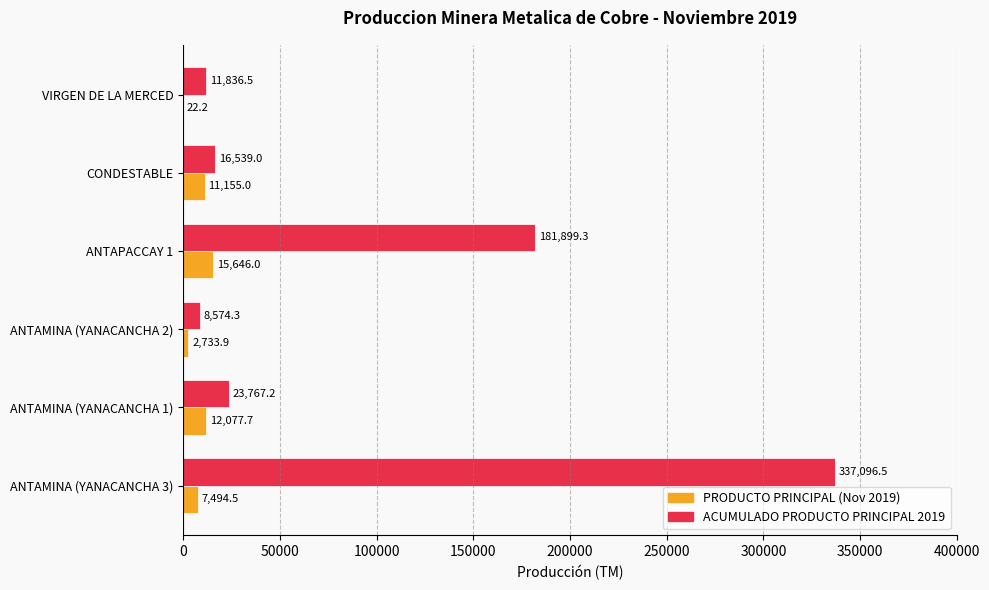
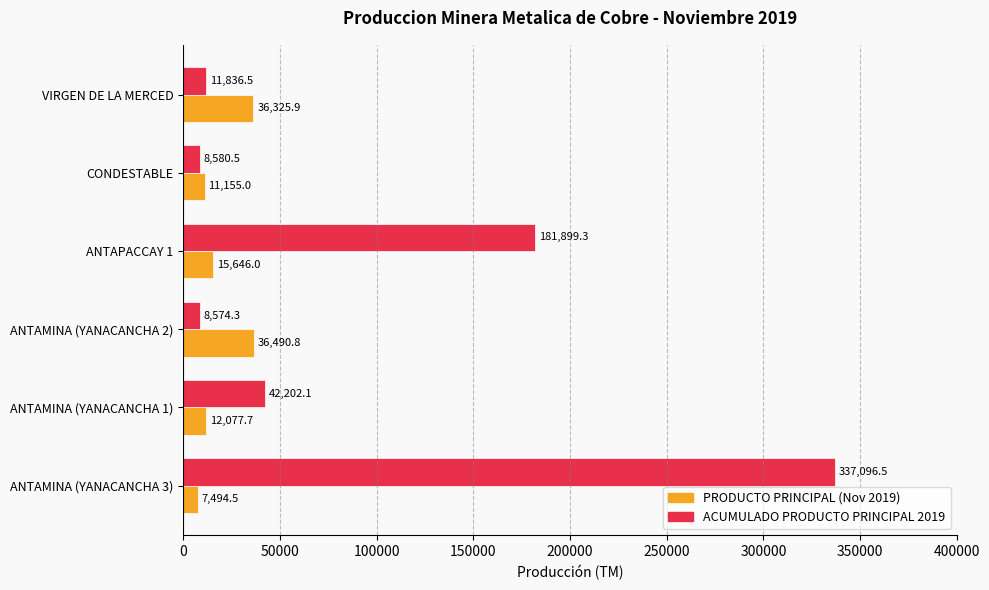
PRODUCTO PRINCIPAL (Nov 2019), VIRGEN DE LA MERCED: 22.2 -> 36,325.9
ACUMULADO PRODUCTO PRINCIPAL 2019, CONDESTABLE: 16,539.0 -> 8,580.5
PRODUCTO PRINCIPAL (Nov 2019), ANTAMINA (YANACANCHA 2): 2,733.9 -> 36,490.8
ACUMULADO PRODUCTO PRINCIPAL 2019, ANTAMINA (YANACANCHA 1): 23,767.2 -> 42,202.1
